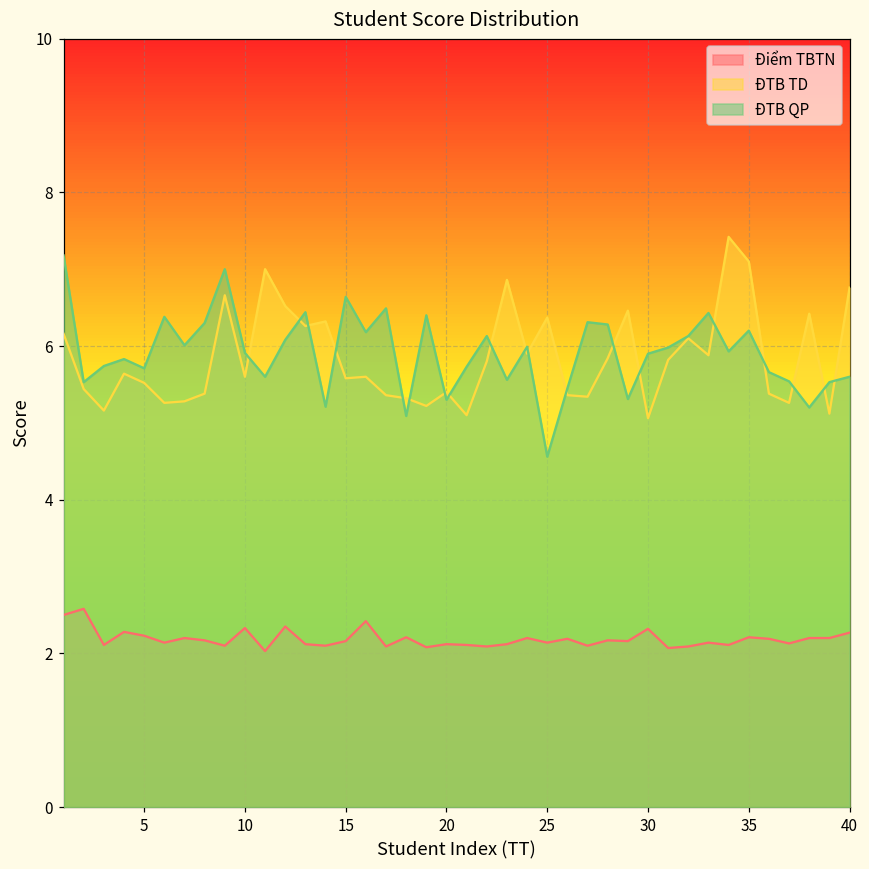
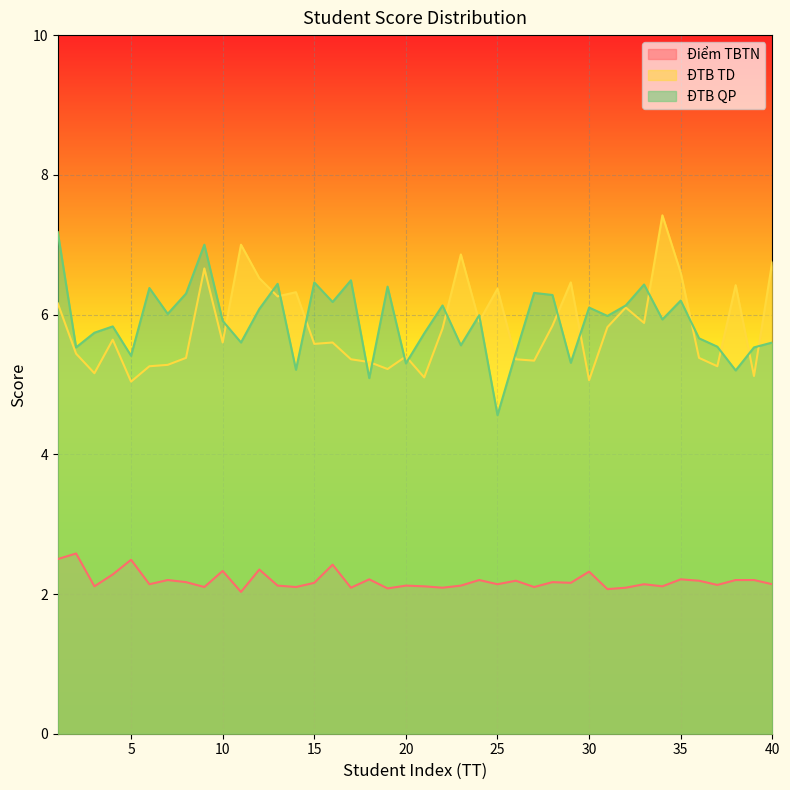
Điểm TBTN, 5: 2.2 -> 2.5
ĐTB TD, 5: 5.5 -> 5.0
ĐTB QP, 5: 5.7 -> 5.4
ĐTB QP, 15: 6.6 -> 6.5
ĐTB QP, 30: 5.9 -> 6.1
ĐTB TD, 35: 7.1 -> 6.6
Điểm TBTN, 40: 2.3 -> 2.1
